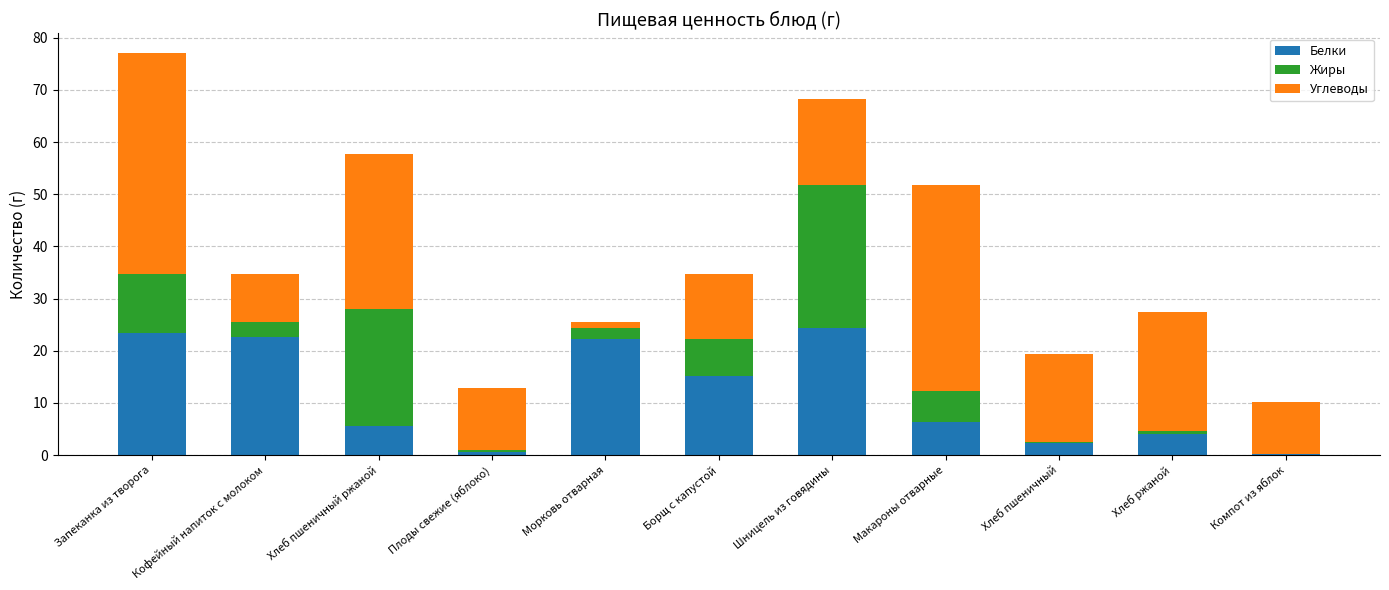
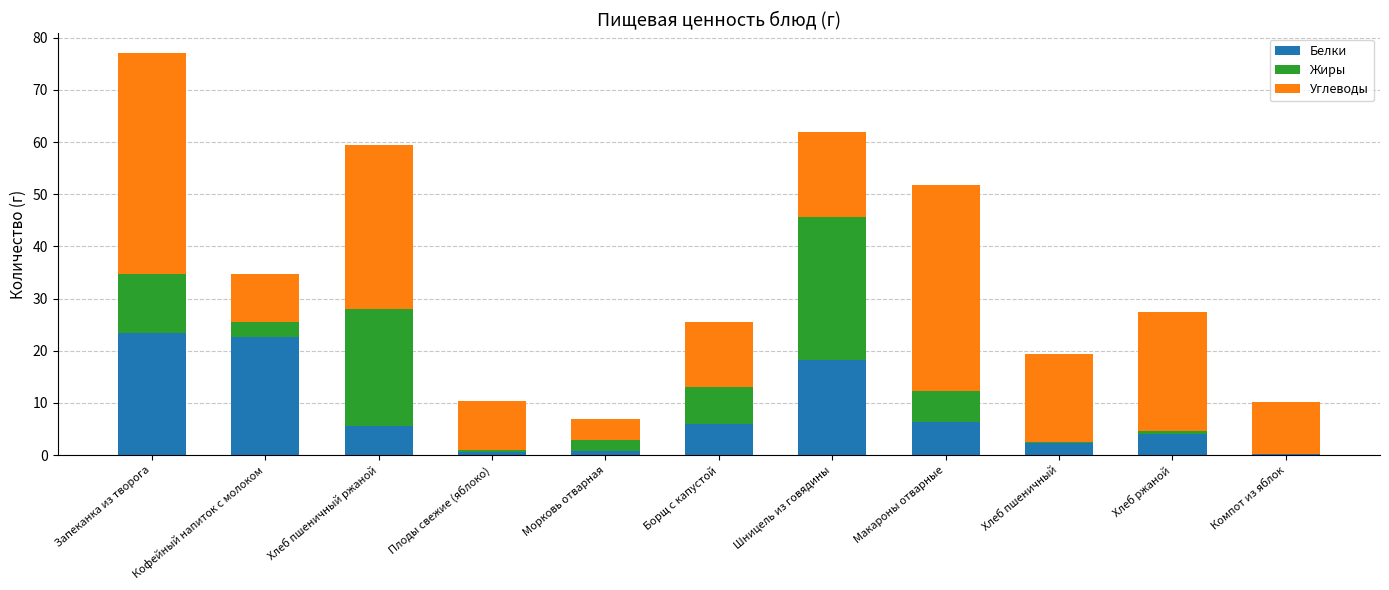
Углеводы, Хлеб пшеничный ржаной: 30 -> 32
Углеводы, Плоды свежие (яблоко): 12 -> 9
Белки, Морковь отварная: 22 -> 1
Углеводы, Морковь отварная: 1 -> 4
Белки, Борщ с капустой: 15 -> 6
Белки, Шницель из говядины: 24 -> 18
